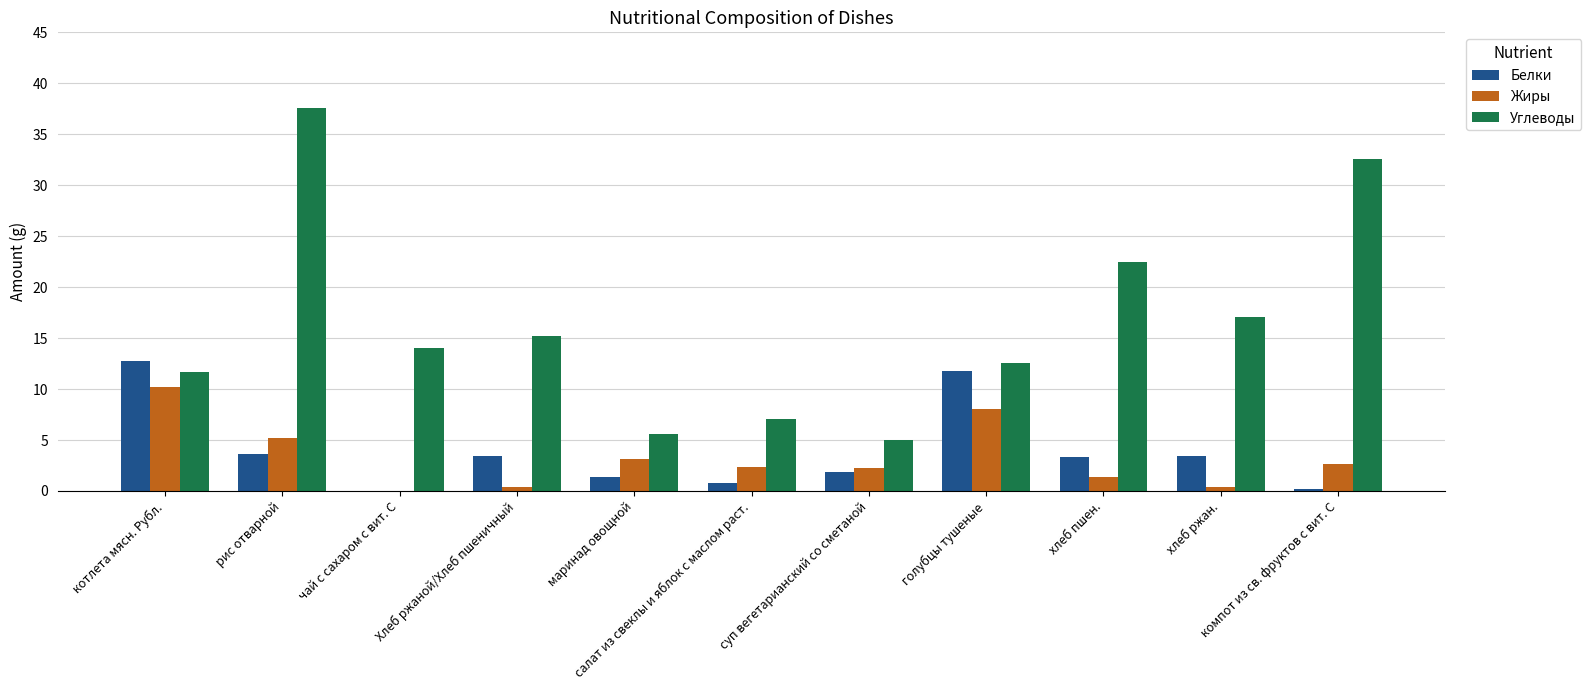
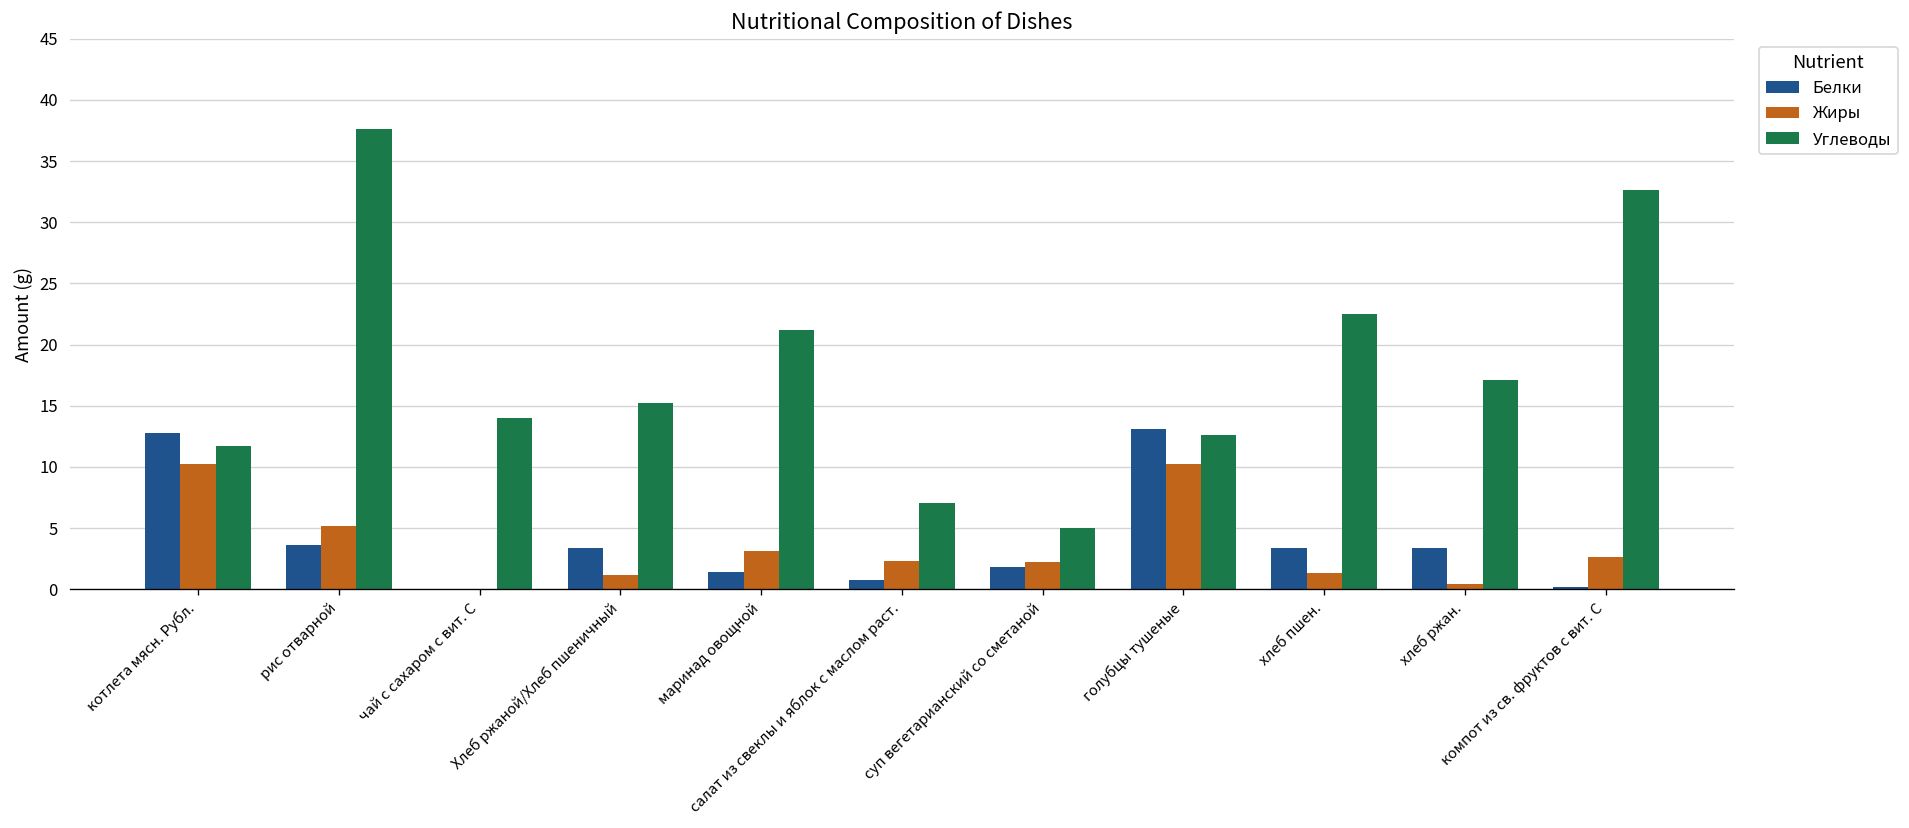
Жиры, Хлеб ржаной/Хлеб пшеничный: 0.4 -> 1.2
Углеводы, маринад овощной: 5.6 -> 21.2
Белки, голубцы тушеные: 11.8 -> 13.1
Жиры, голубцы тушеные: 8.0 -> 10.2
